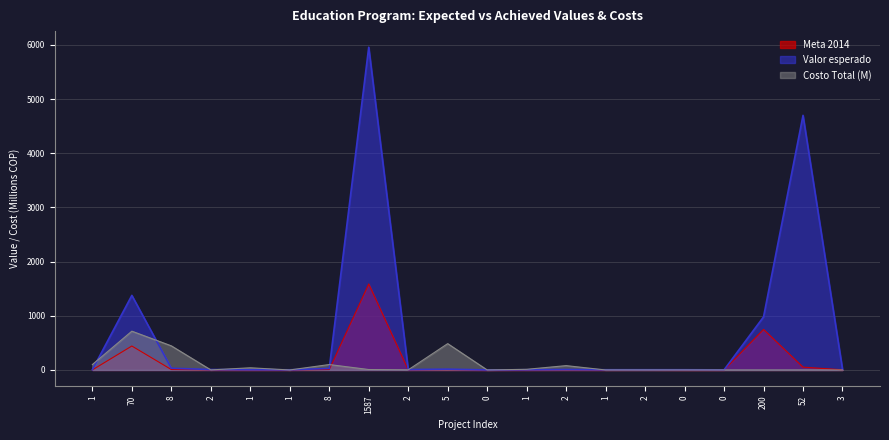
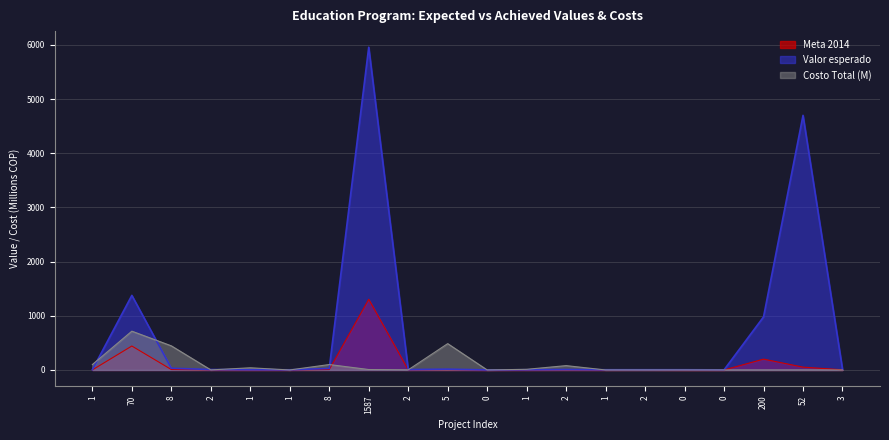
Meta 2014, 1587: 1600 -> 1300
Meta 2014, 200: 700 -> 200
